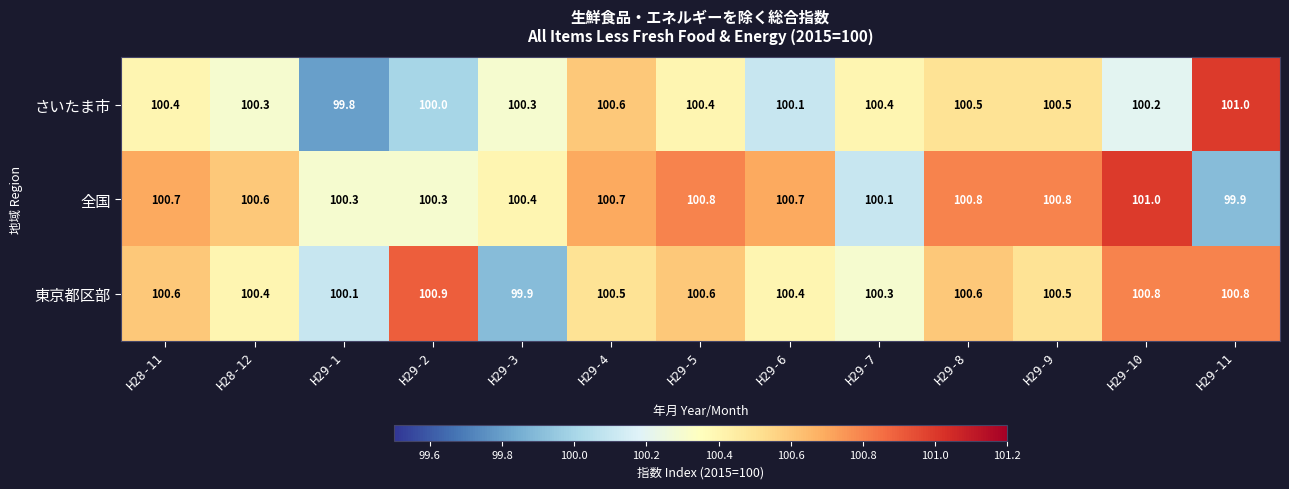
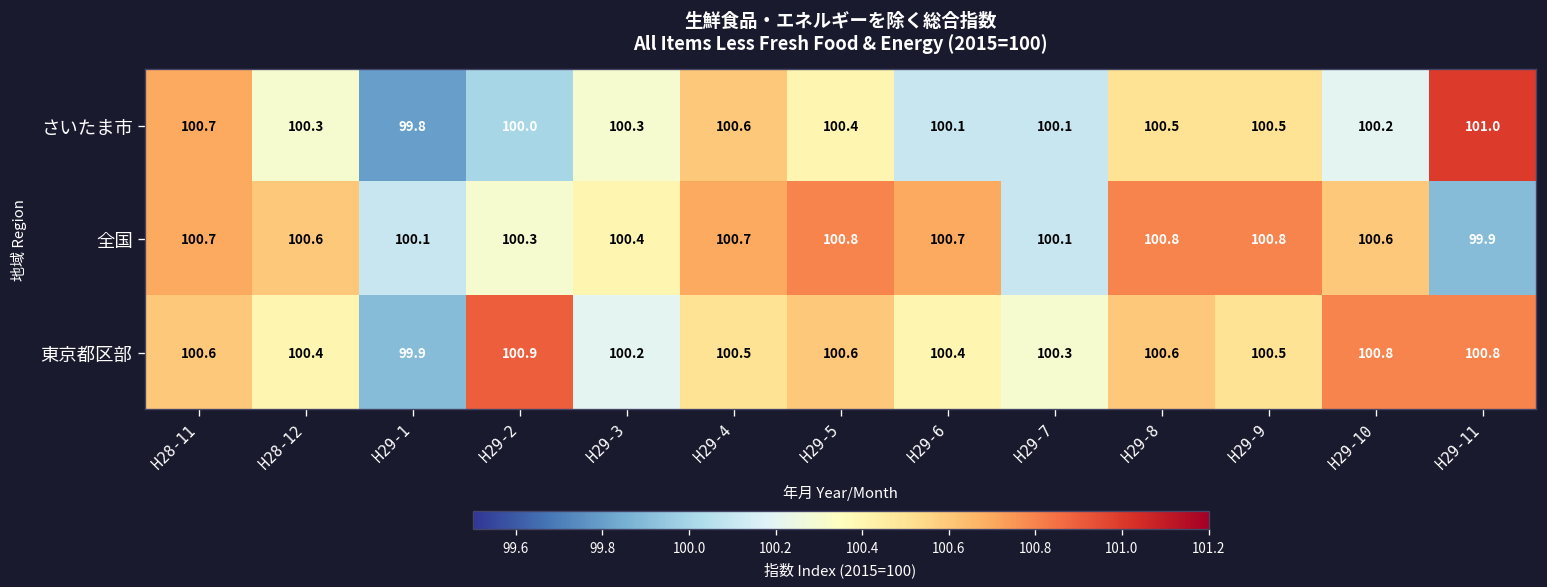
さいたま市, H28-11: 100.4 -> 100.7
さいたま市, H29-7: 100.4 -> 100.1
全国, H29-1: 100.3 -> 100.1
全国, H29-10: 101.0 -> 100.6
東京都区部, H29-1: 100.1 -> 99.9
東京都区部, H29-3: 99.9 -> 100.2
